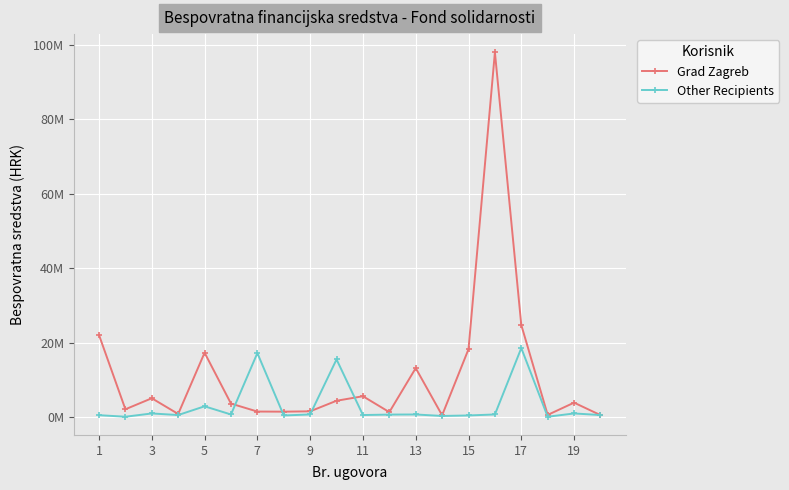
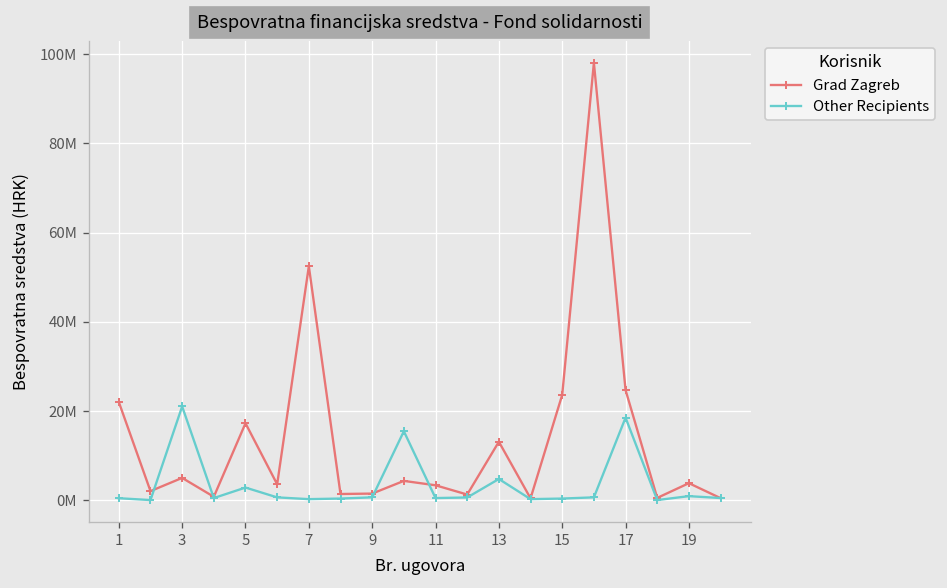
Other Recipients, 3: 1000000 -> 21000000
Grad Zagreb, 7: 1000000 -> 52000000
Other Recipients, 7: 17000000 -> 0
Grad Zagreb, 11: 6000000 -> 3000000
Other Recipients, 13: 1000000 -> 5000000
Grad Zagreb, 15: 18000000 -> 24000000
